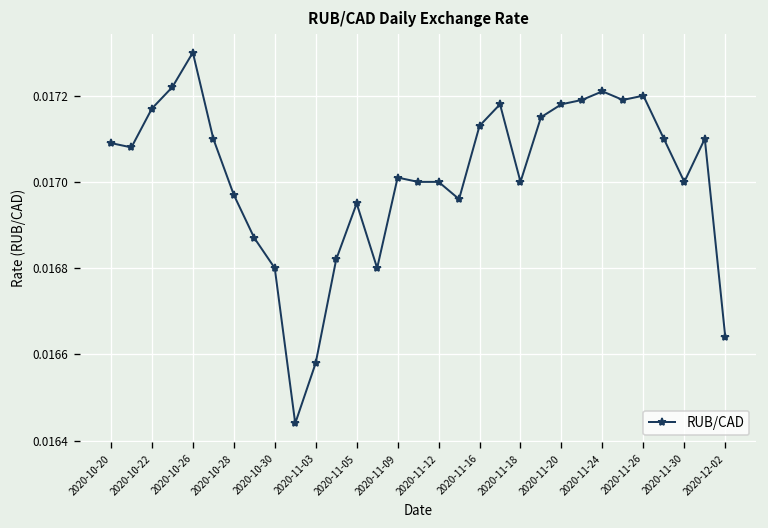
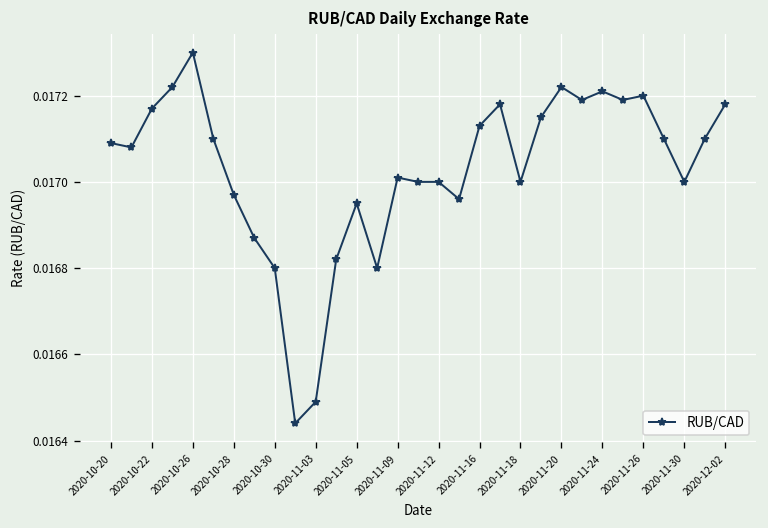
2020-11-03: 0.01658 -> 0.01649
2020-11-20: 0.01718 -> 0.01722
2020-12-02: 0.01664 -> 0.01718
